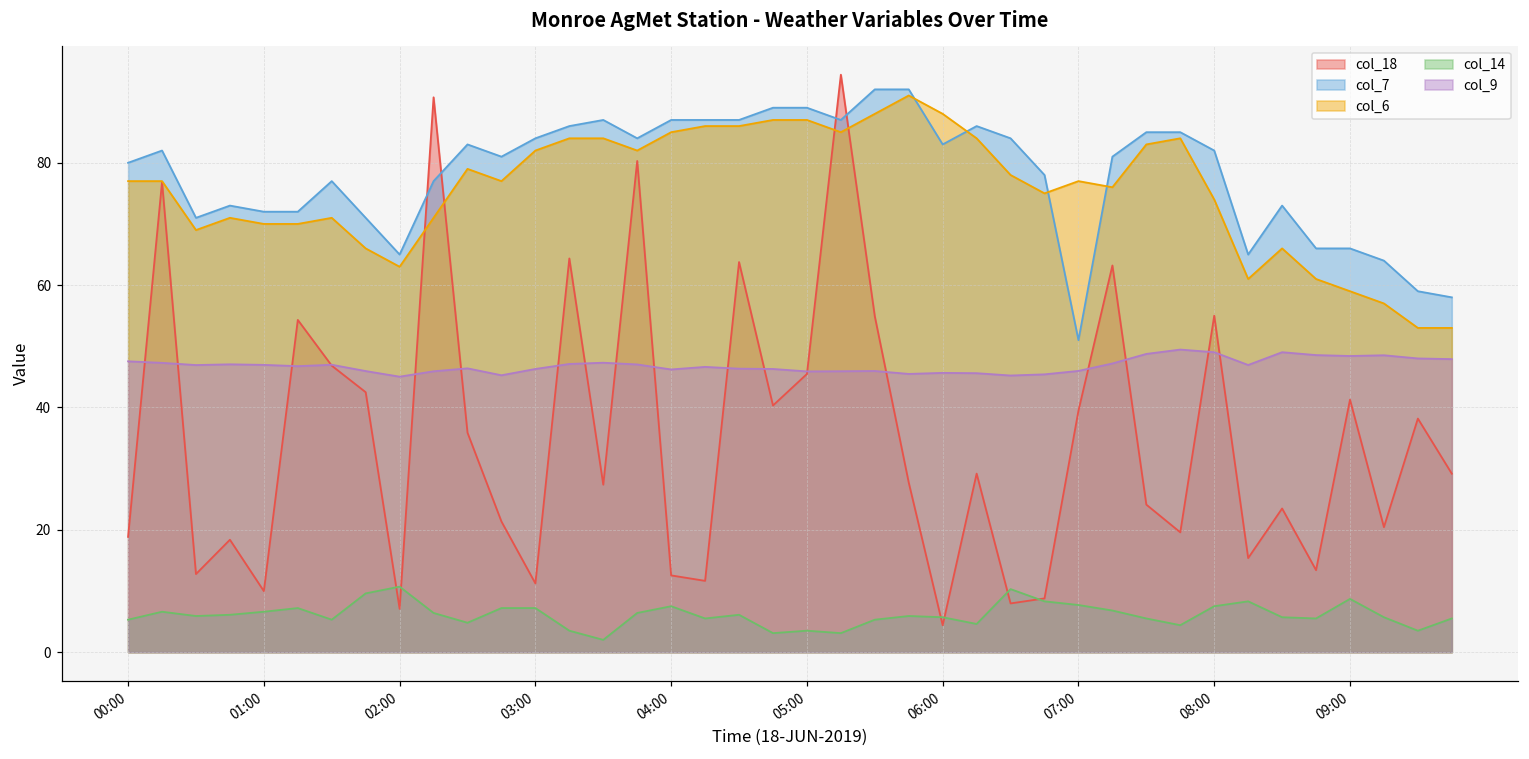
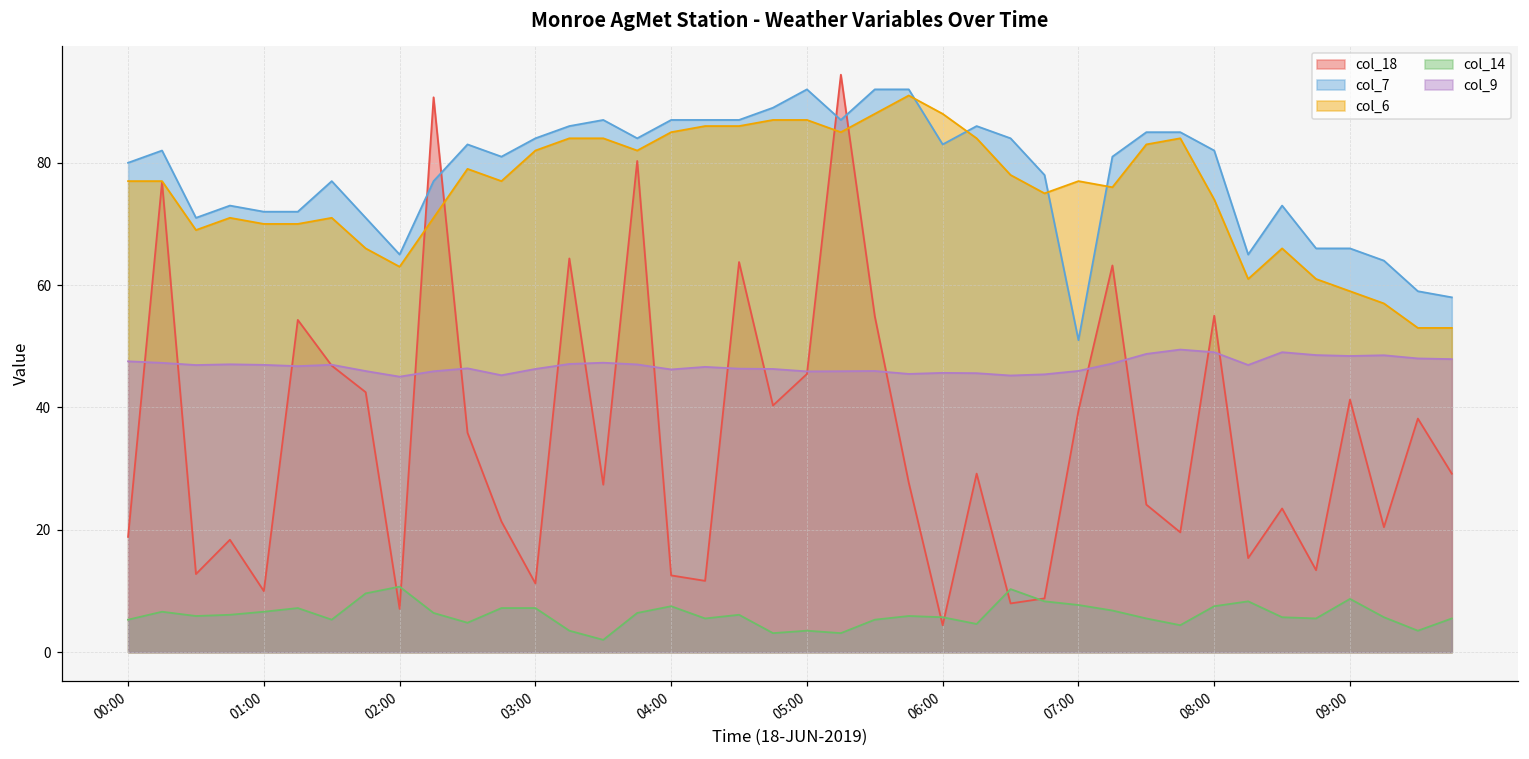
col_7, 05:00: 89 -> 92
